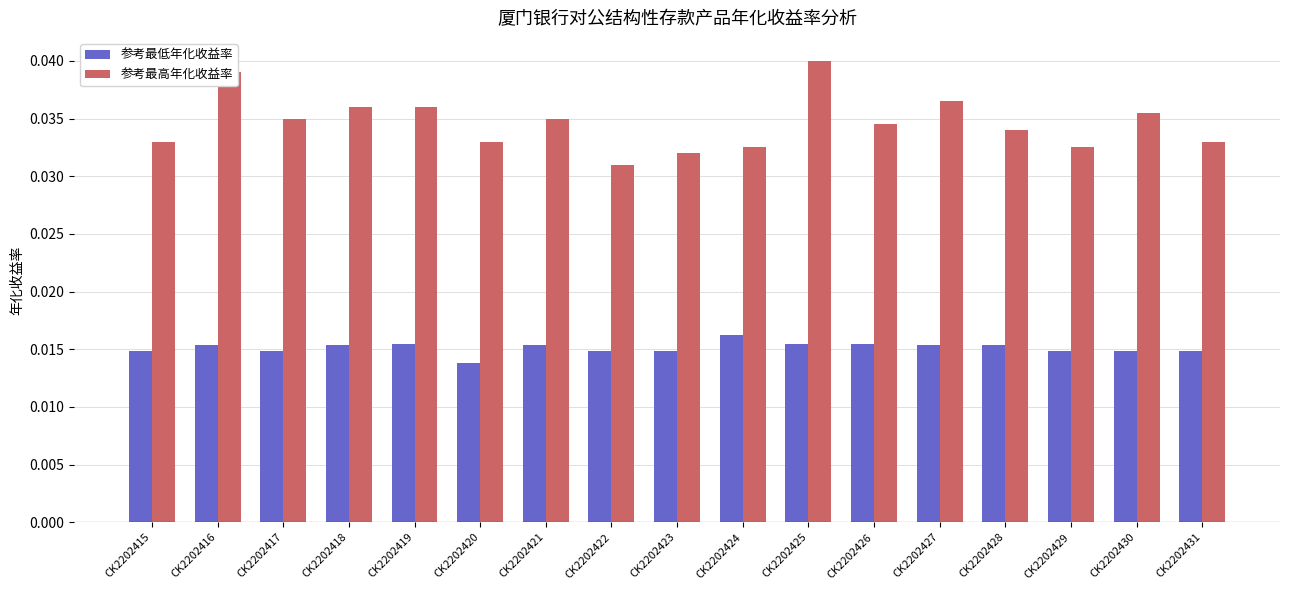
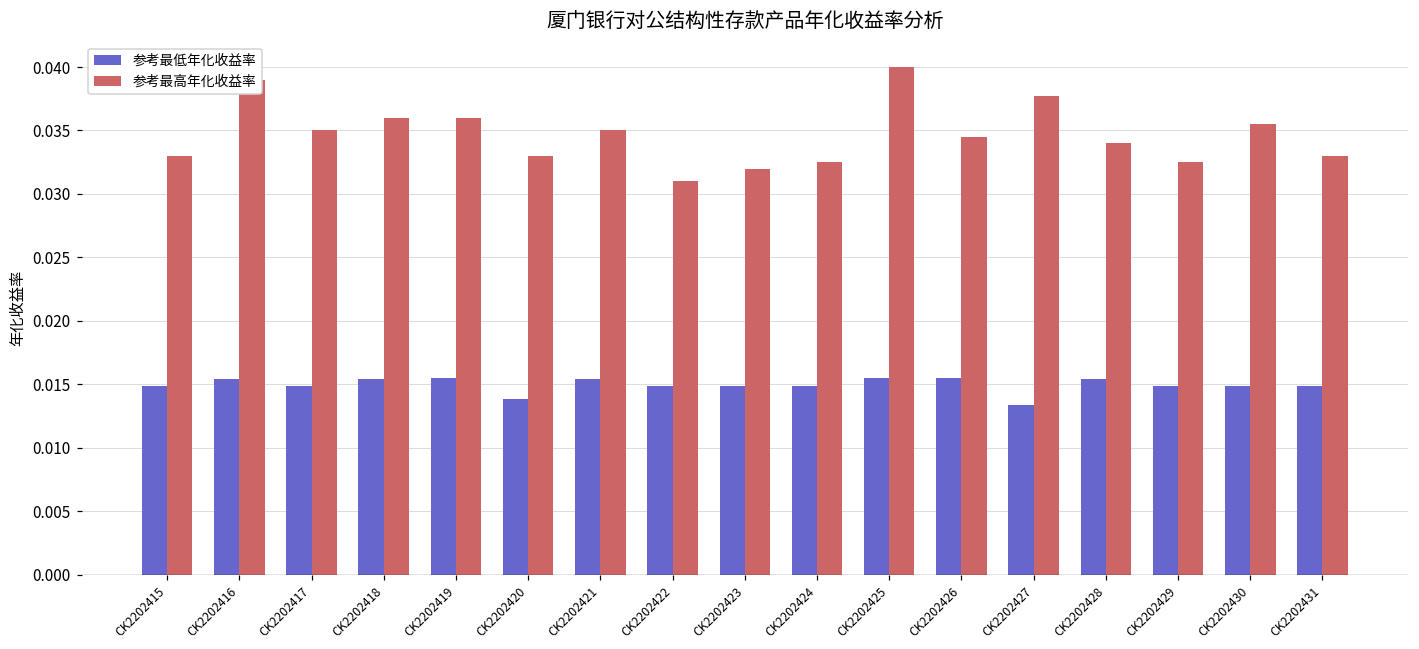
参考最低年化收益率, CK2202424: 0.0162 -> 0.0149
参考最低年化收益率, CK2202427: 0.0154 -> 0.0134
参考最高年化收益率, CK2202427: 0.0365 -> 0.0377
